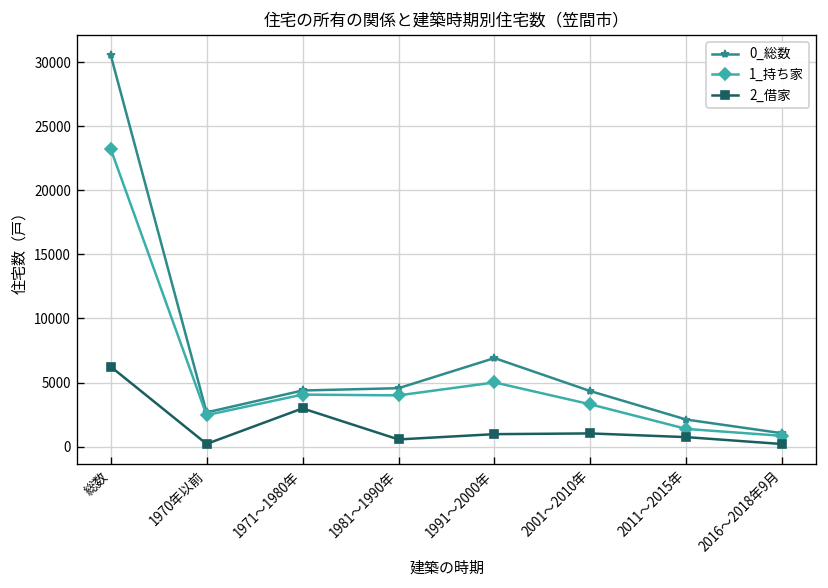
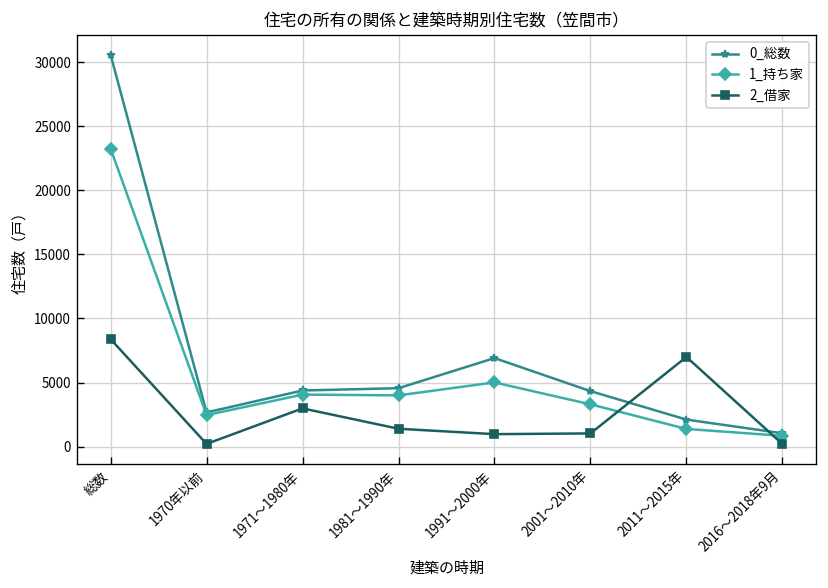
2_借家, 総数: 6300 -> 8400
2_借家, 1981～1990年: 600 -> 1400
2_借家, 2011～2015年: 700 -> 7000
